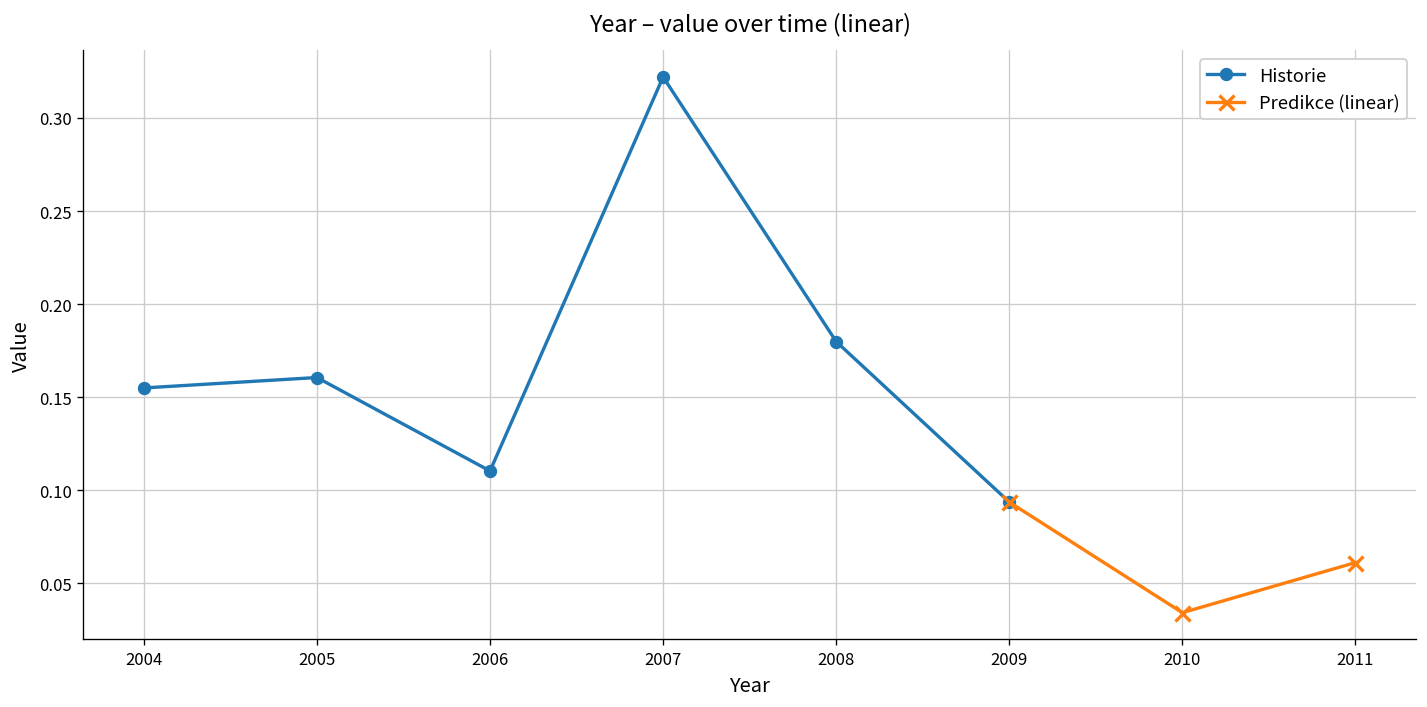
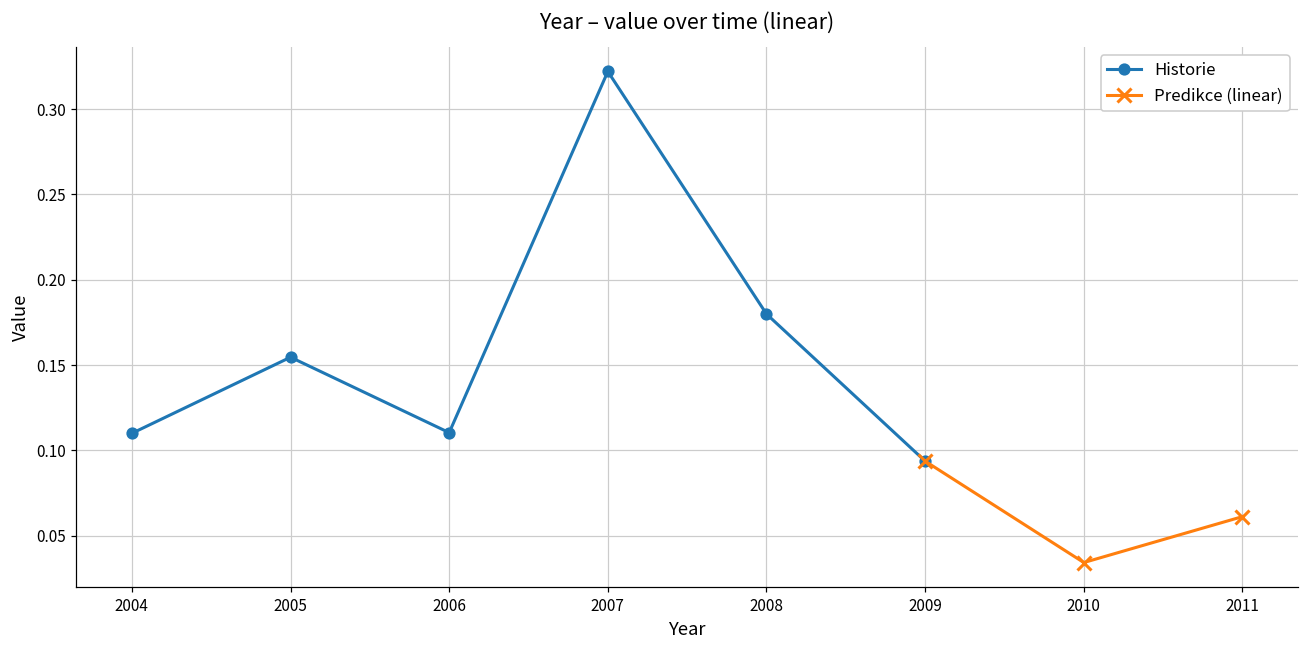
Historie, 2004: 0.155 -> 0.110
Historie, 2005: 0.161 -> 0.155
